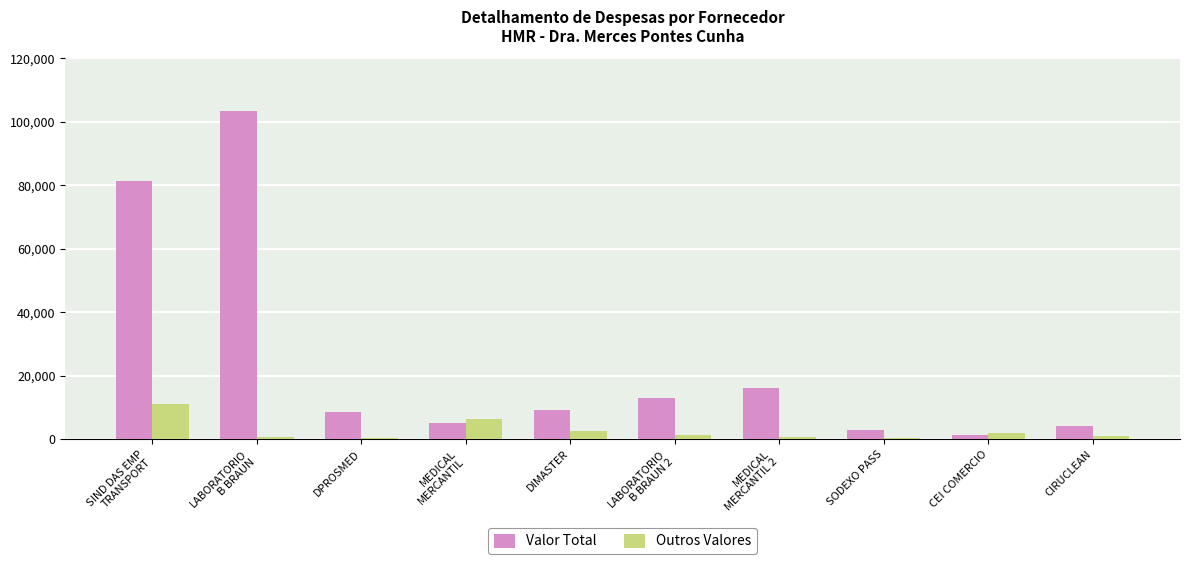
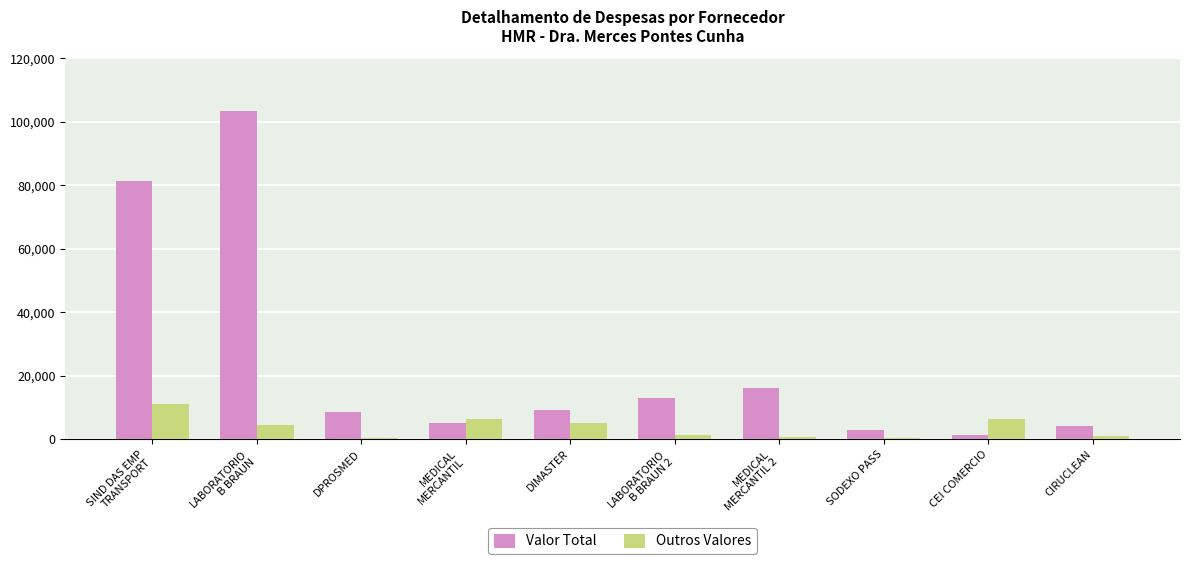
Outros Valores, LABORATORIO B BRAUN: 1,000 -> 4,000
Outros Valores, DIMASTER: 2,000 -> 5,000
Outros Valores, CEI COMERCIO: 2,000 -> 6,000
